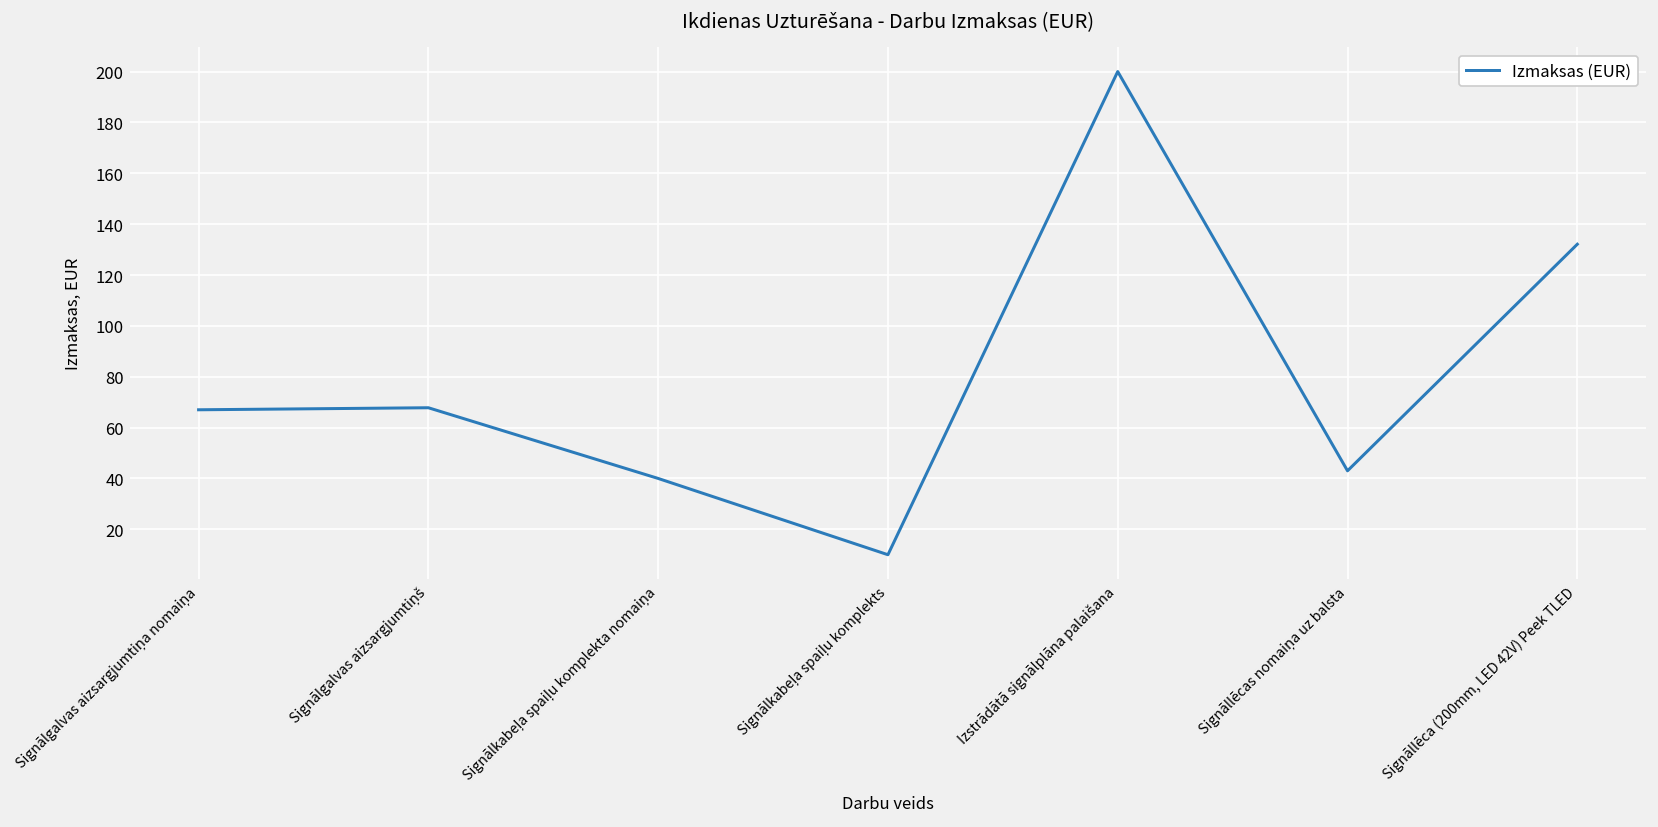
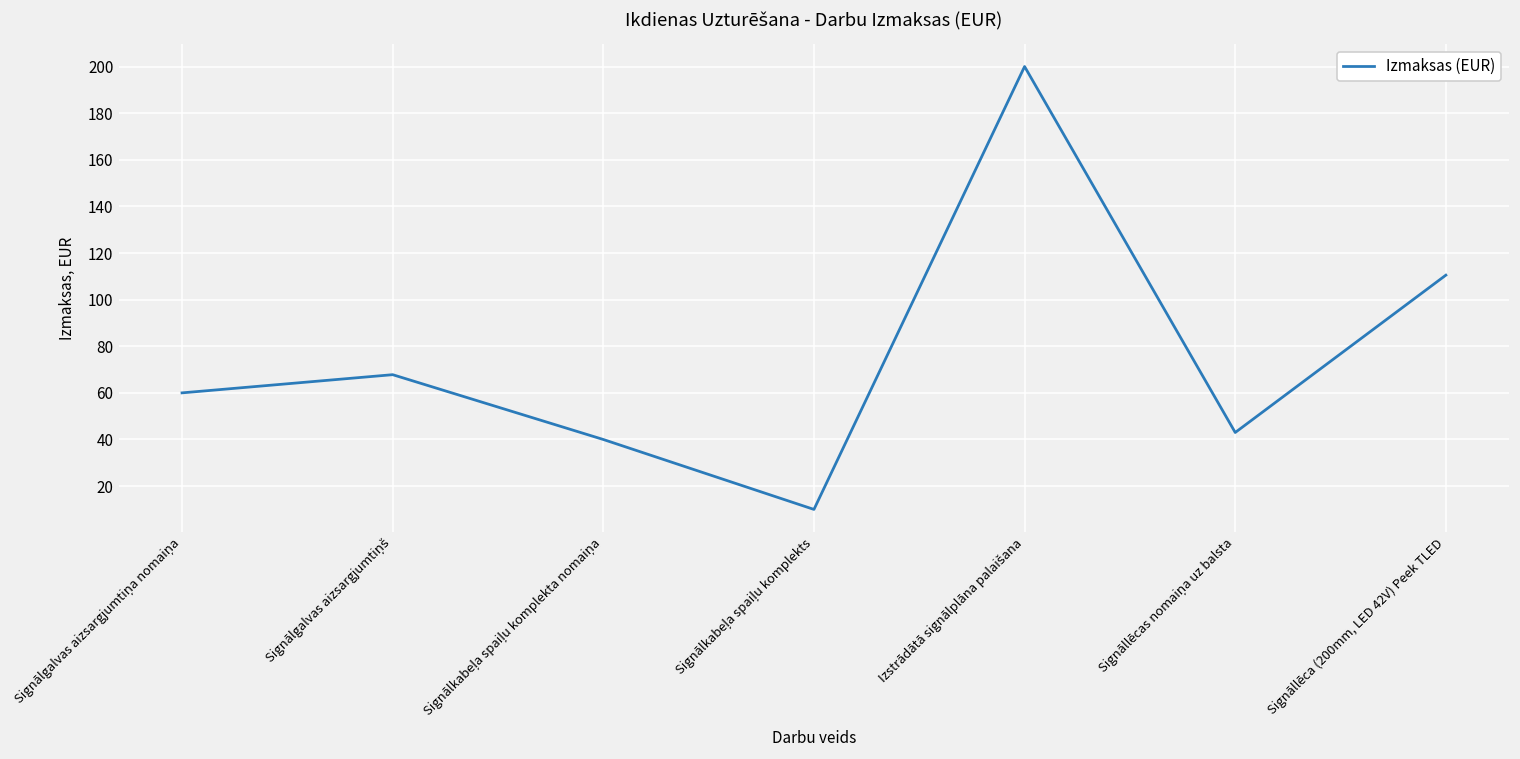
Signālgalvas aizsargjumtiņa nomaiņa: 67 -> 60
Signāllēca (200mm, LED 42V) Peek TLED: 132 -> 111
